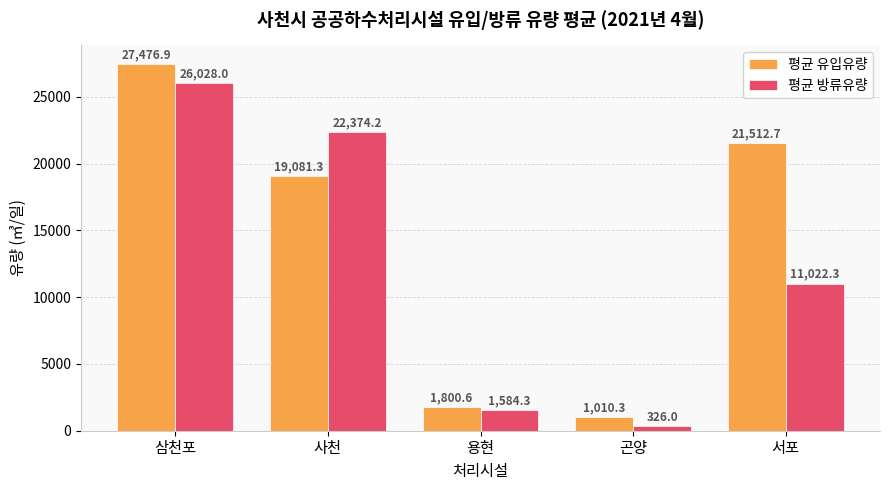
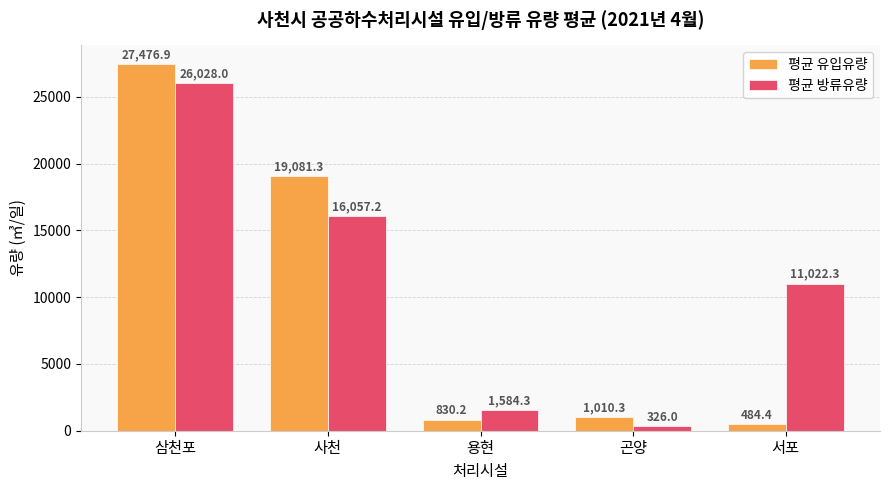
평균 방류유량, 사천: 22,374.2 -> 16,057.2
평균 유입유량, 용현: 1,800.6 -> 830.2
평균 유입유량, 서포: 21,512.7 -> 484.4
